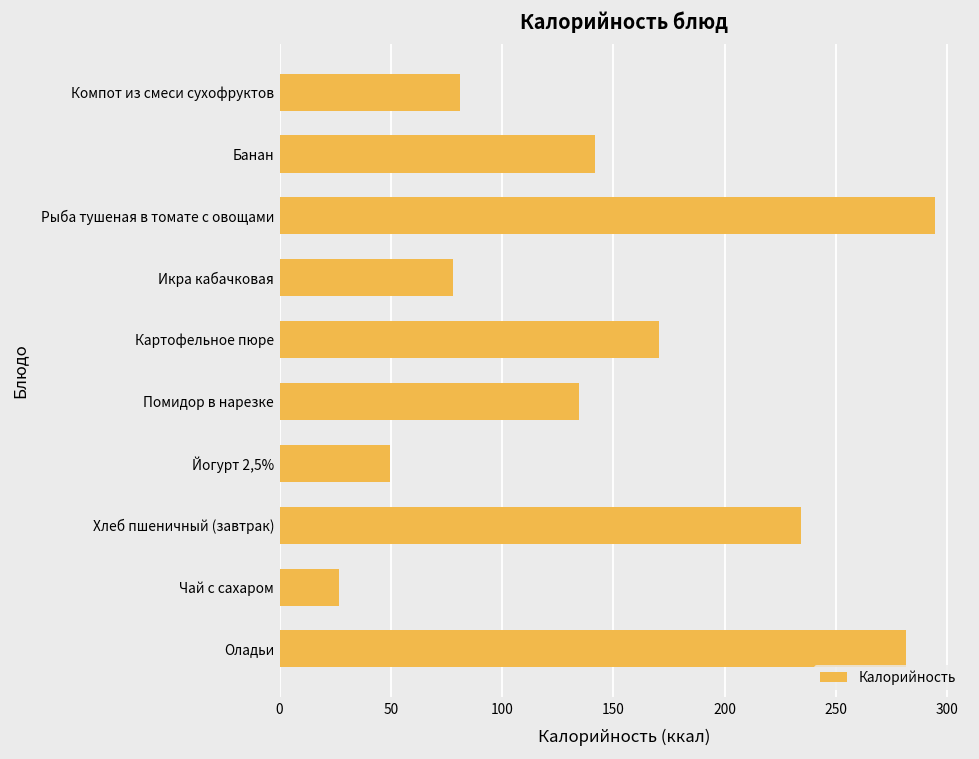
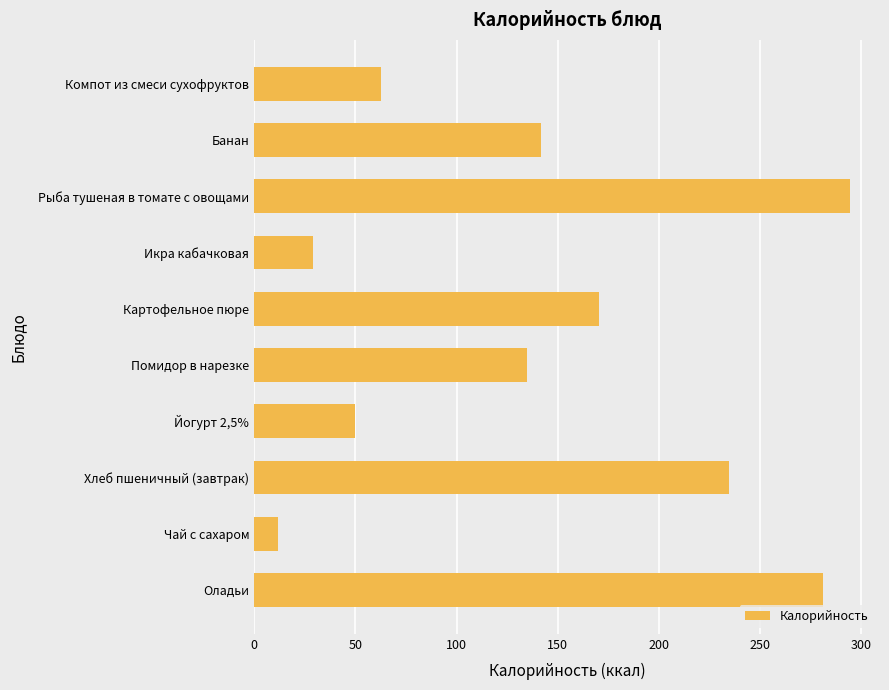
Компот из смеси сухофруктов: 81 -> 63
Икра кабачковая: 78 -> 29
Чай с сахаром: 27 -> 12
